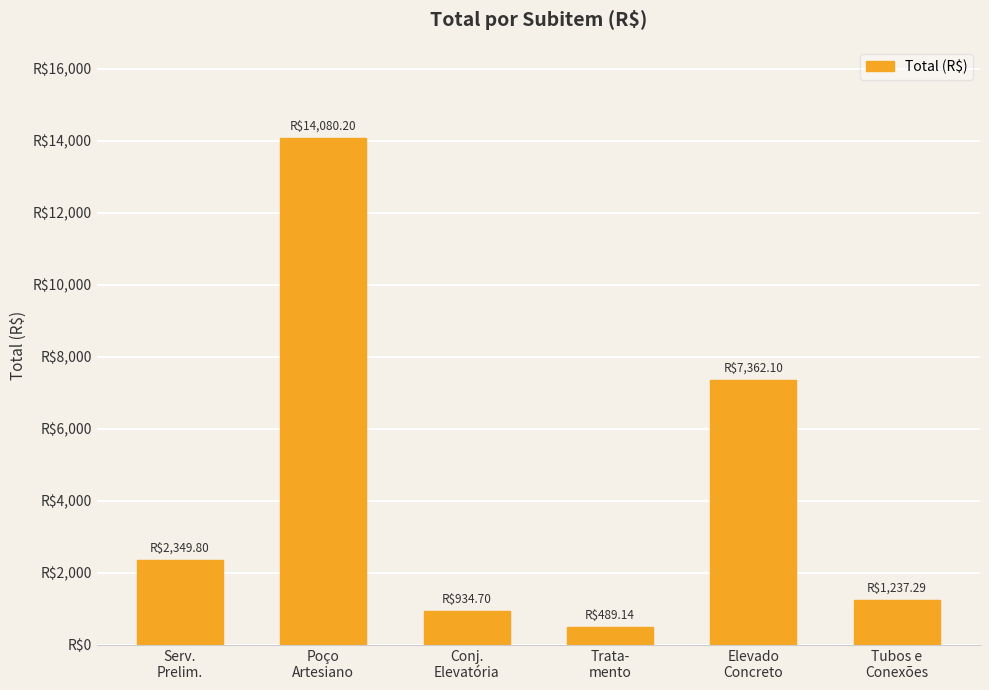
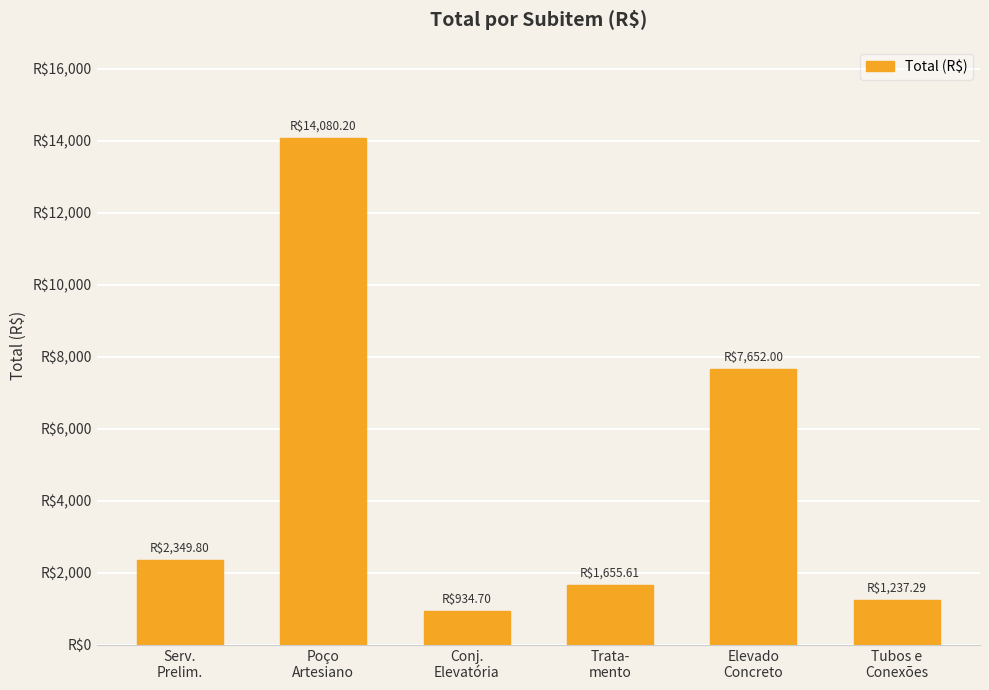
Trata- mento: $489.14 -> $1,655.61
Elevado Concreto: $7,362.10 -> $7,652.00
